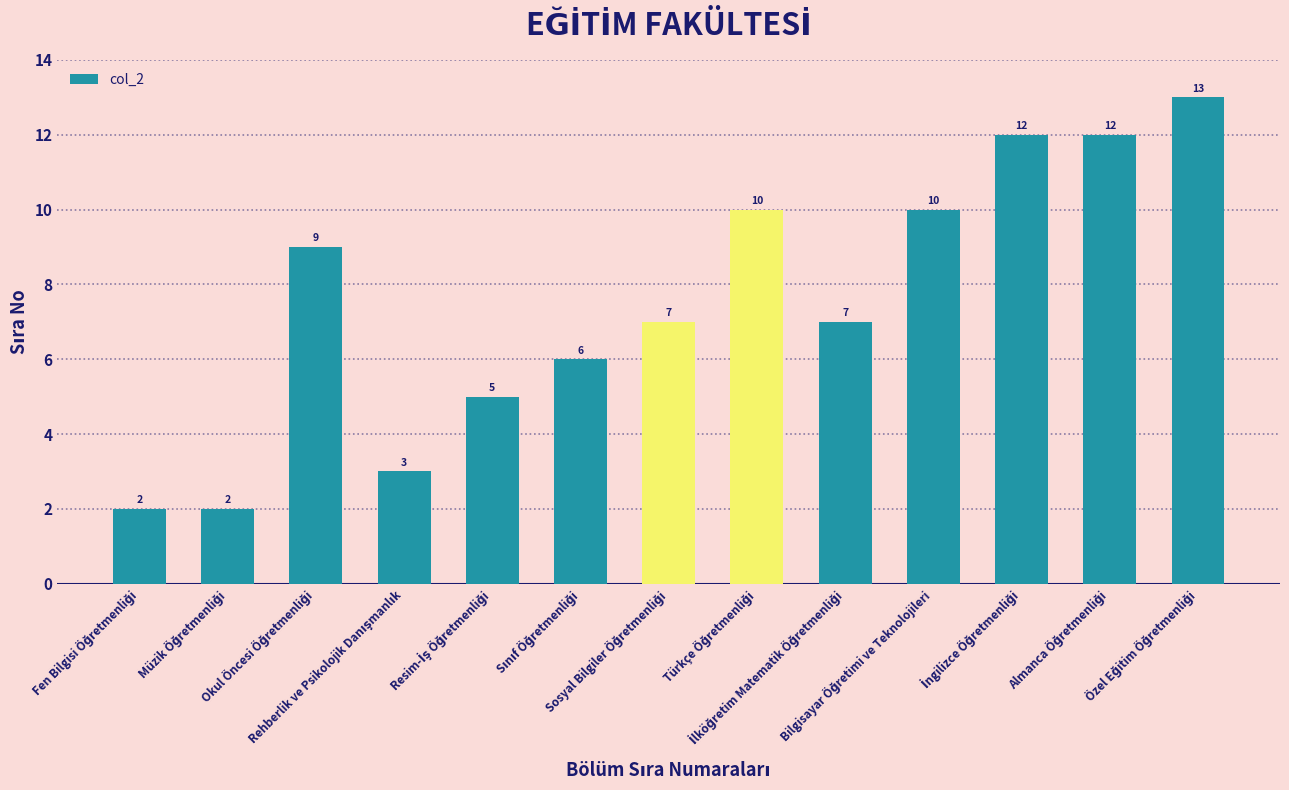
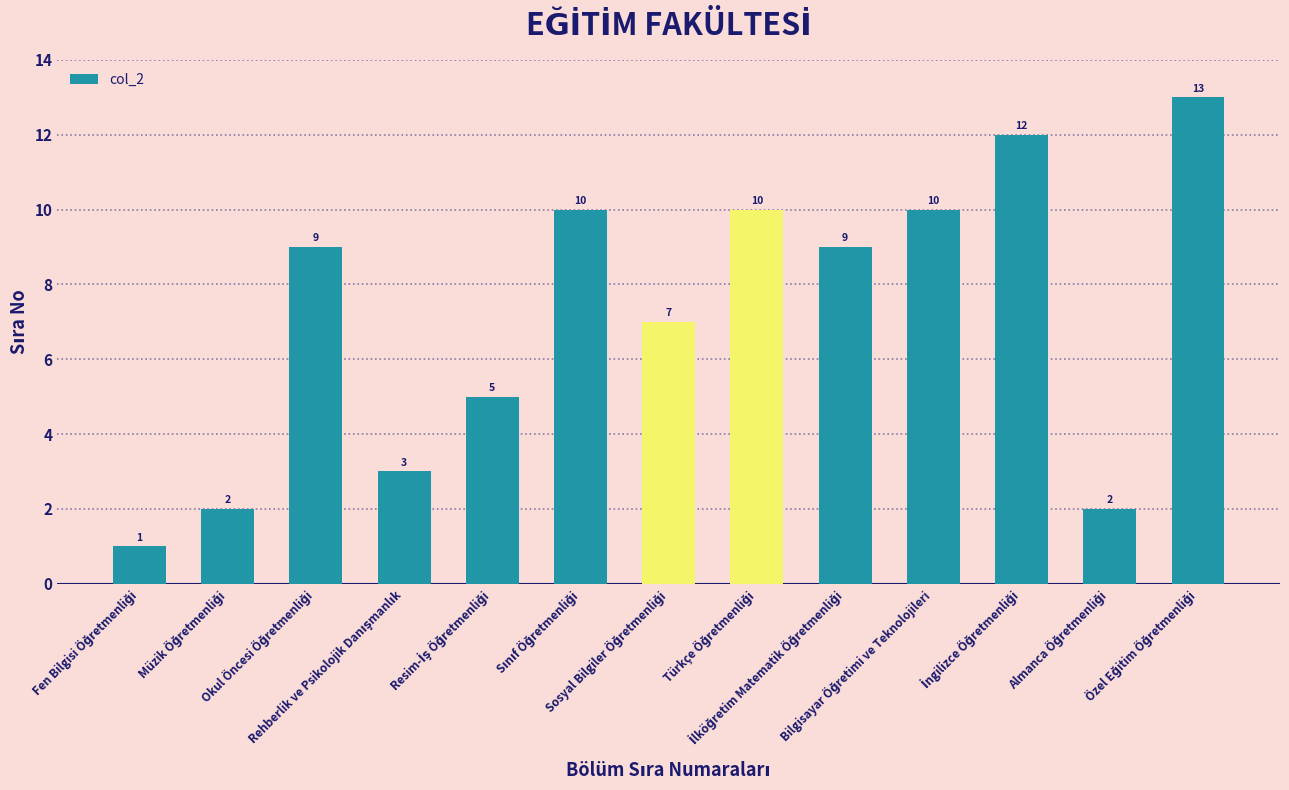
Fen Bilgisi Öğretmenliği: 2 -> 1
Sınıf Öğretmenliği: 6 -> 10
İlköğretim Matematik Öğretmenliği: 7 -> 9
Almanca Öğretmenliği: 12 -> 2
